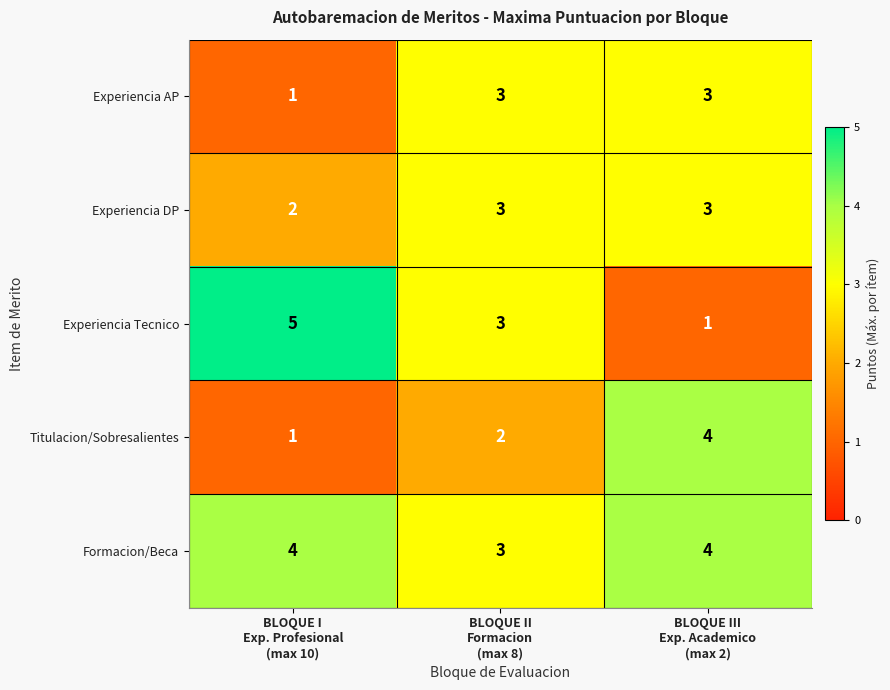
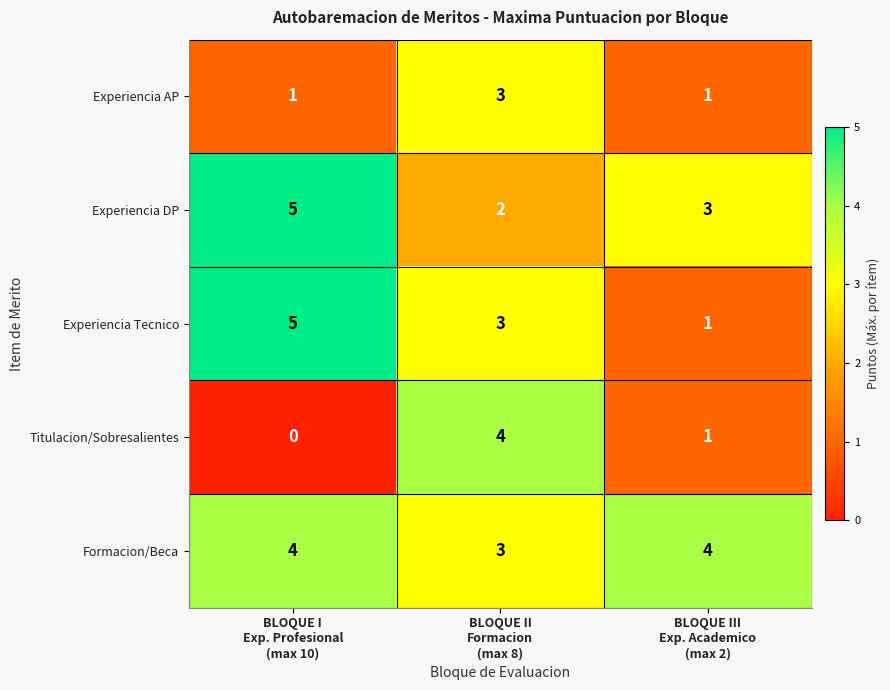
Experiencia AP, BLOQUE III Exp. Academico (max 2): 3 -> 1
Experiencia DP, BLOQUE I Exp. Profesional (max 10): 2 -> 5
Experiencia DP, BLOQUE II Formacion (max 8): 3 -> 2
Titulacion/Sobresalientes, BLOQUE I Exp. Profesional (max 10): 1 -> 0
Titulacion/Sobresalientes, BLOQUE II Formacion (max 8): 2 -> 4
Titulacion/Sobresalientes, BLOQUE III Exp. Academico (max 2): 4 -> 1
